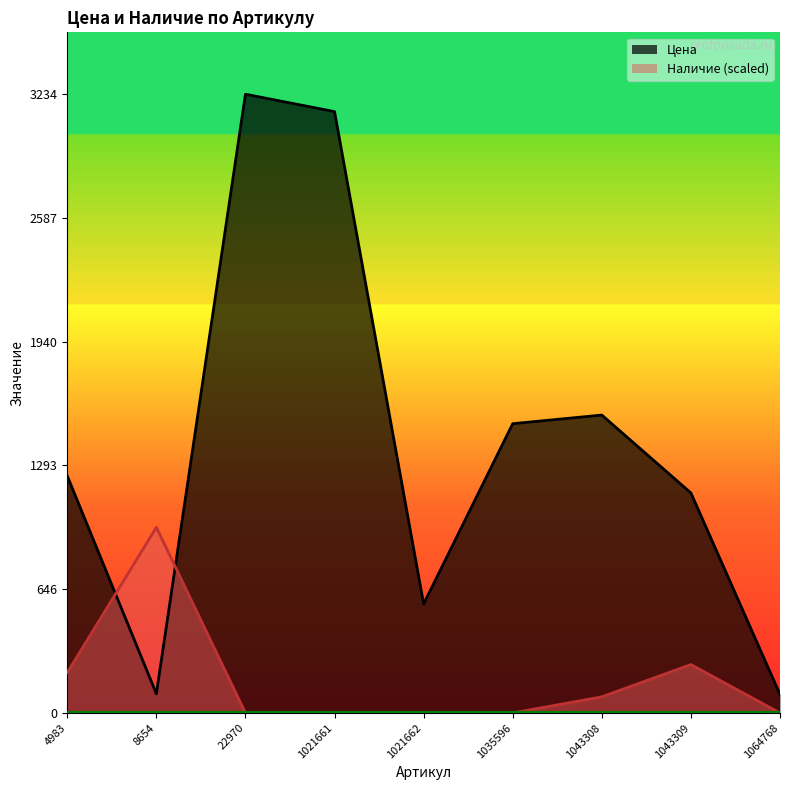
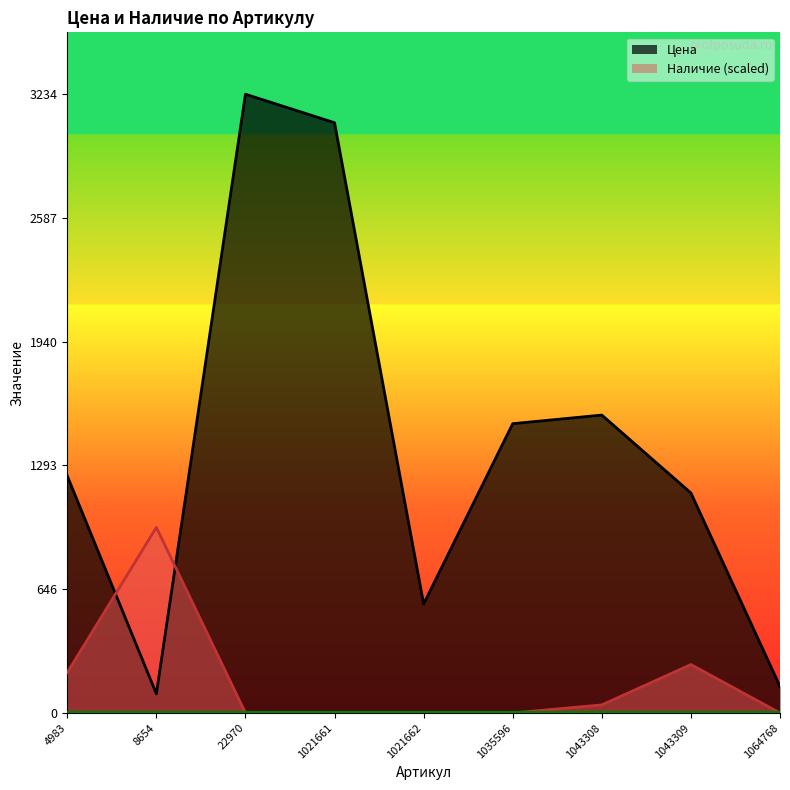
Цена, 1021661: 3140 -> 3090
Наличие (scaled), 1043308: 80 -> 40
Цена, 1064768: 100 -> 140
